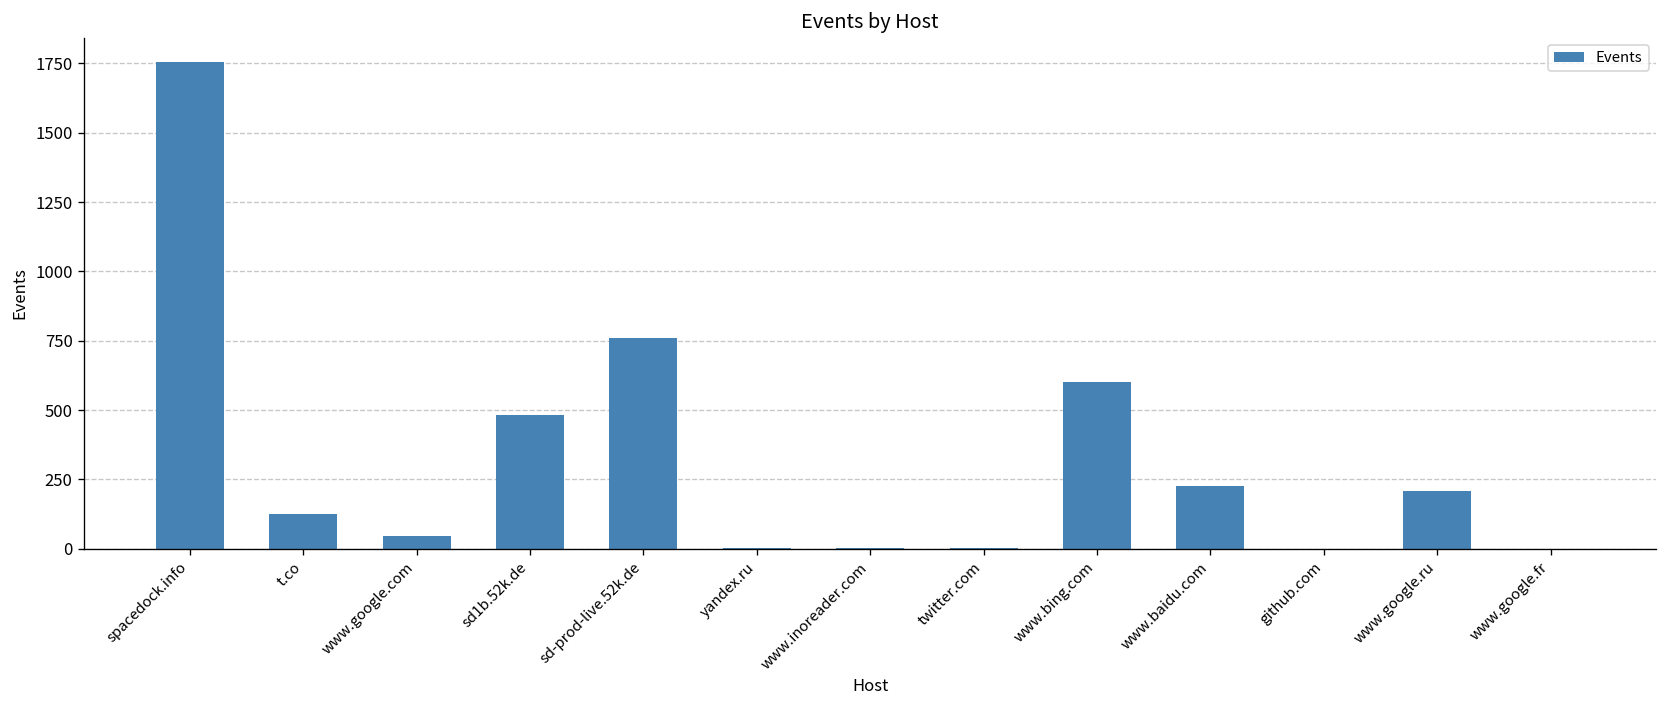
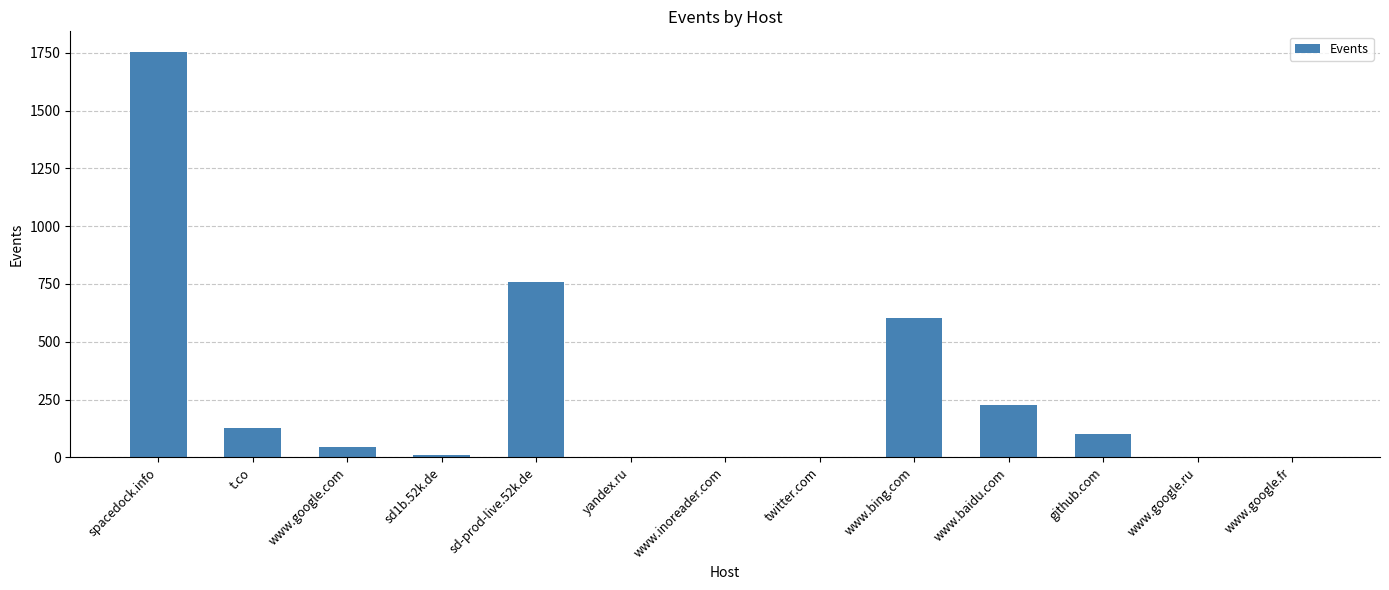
sd1b.52k.de: 480 -> 10
github.com: 0 -> 100
www.google.ru: 210 -> 0
